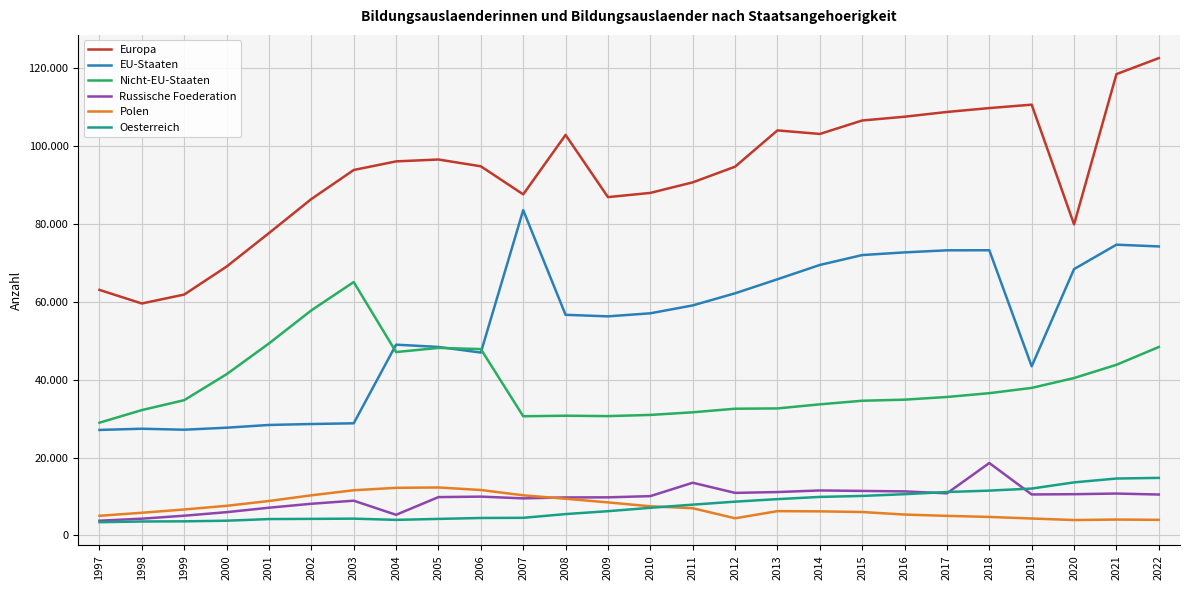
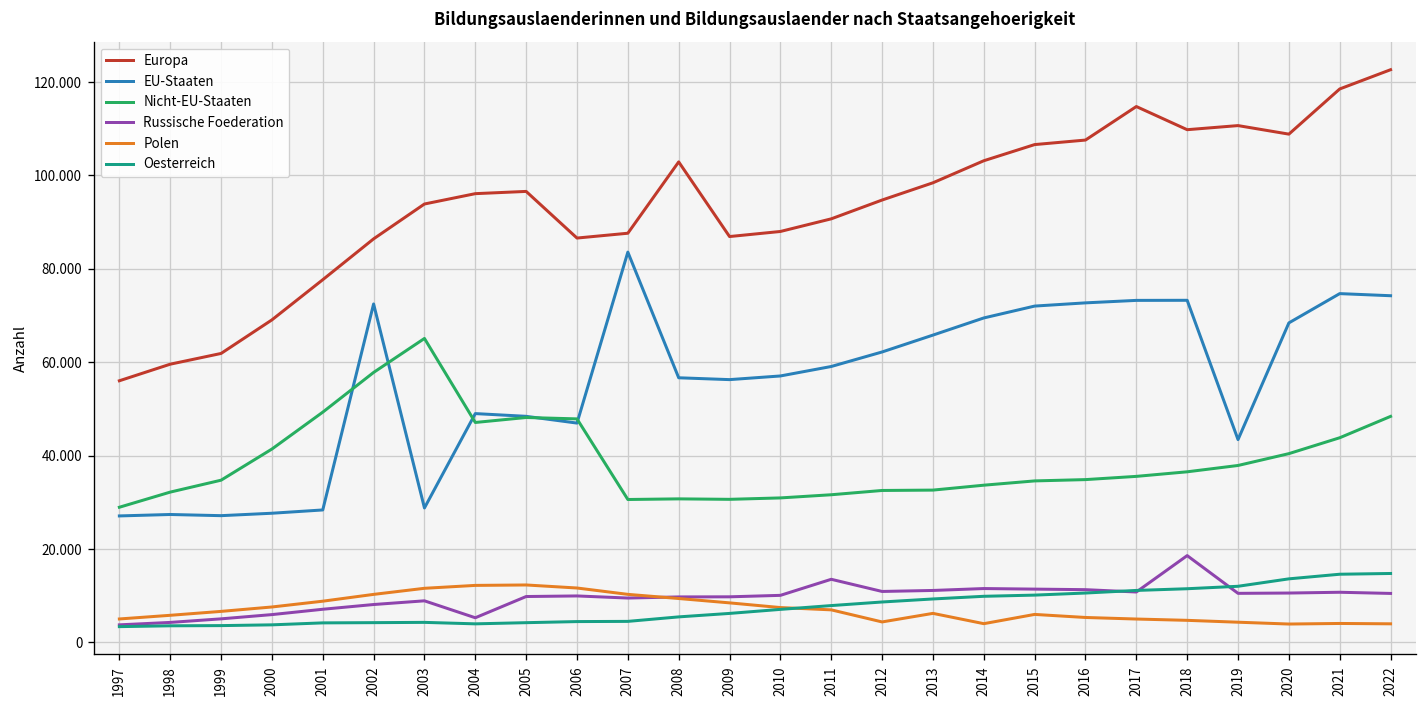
Europa, 1997: 63 -> 56
EU-Staaten, 2002: 29 -> 72
Europa, 2006: 95 -> 87
Europa, 2013: 104 -> 98
Polen, 2014: 6 -> 4
Europa, 2017: 109 -> 115
Europa, 2020: 80 -> 109
